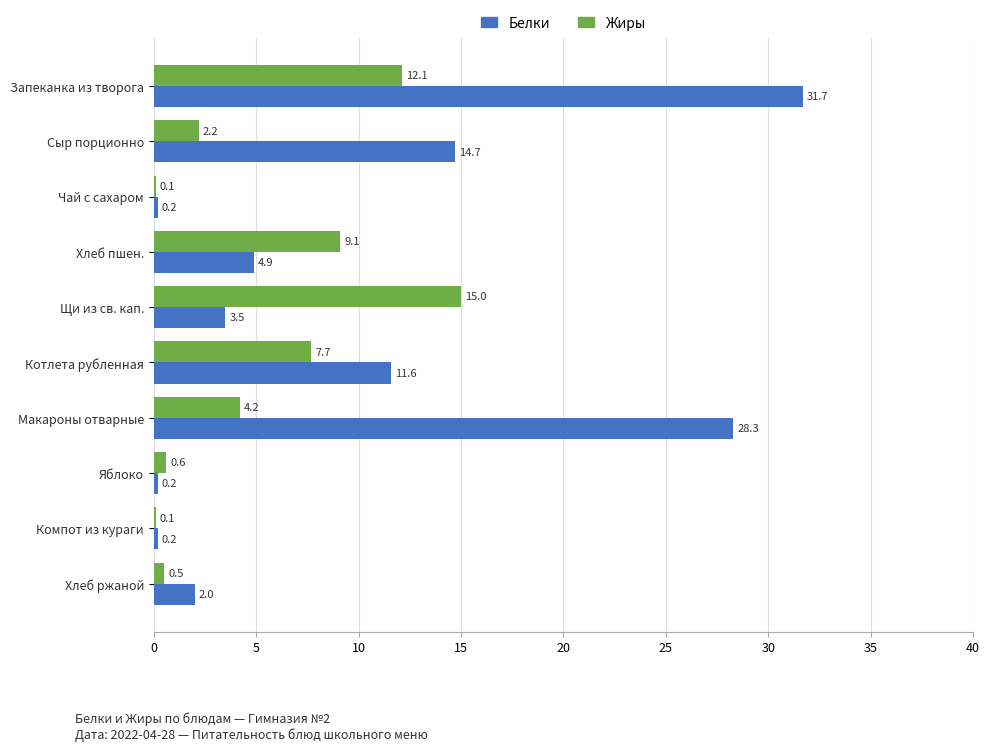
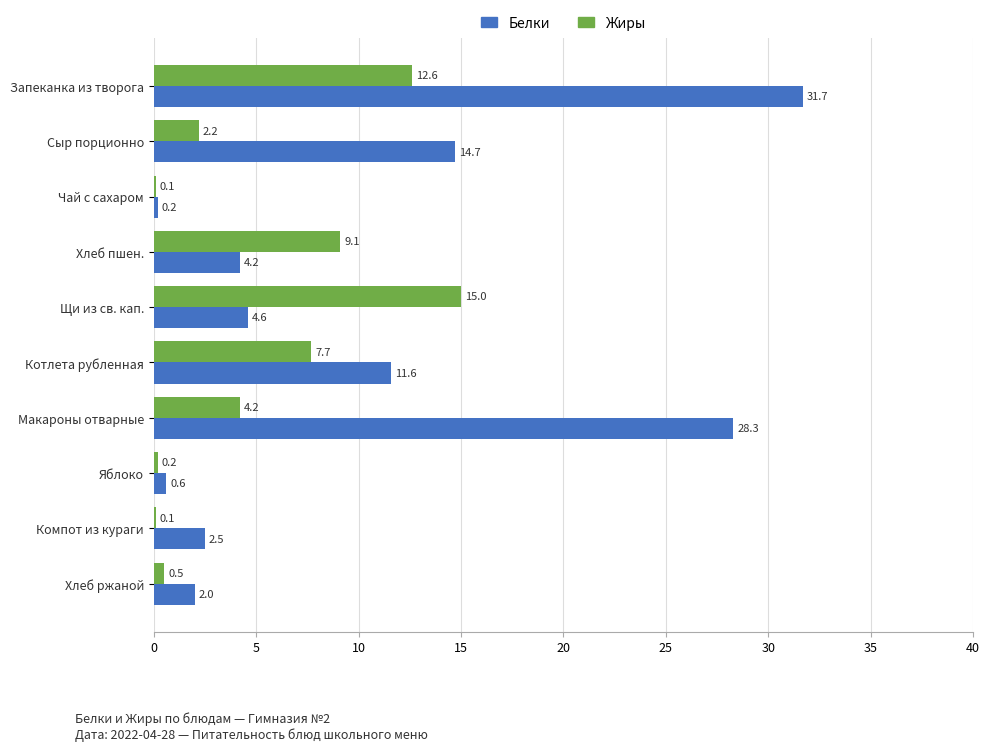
Жиры, Запеканка из творога: 12.1 -> 12.6
Белки, Хлеб пшен.: 4.9 -> 4.2
Белки, Щи из св. кап.: 3.5 -> 4.6
Жиры, Яблоко: 0.6 -> 0.2
Белки, Яблоко: 0.2 -> 0.6
Белки, Компот из кураги: 0.2 -> 2.5
